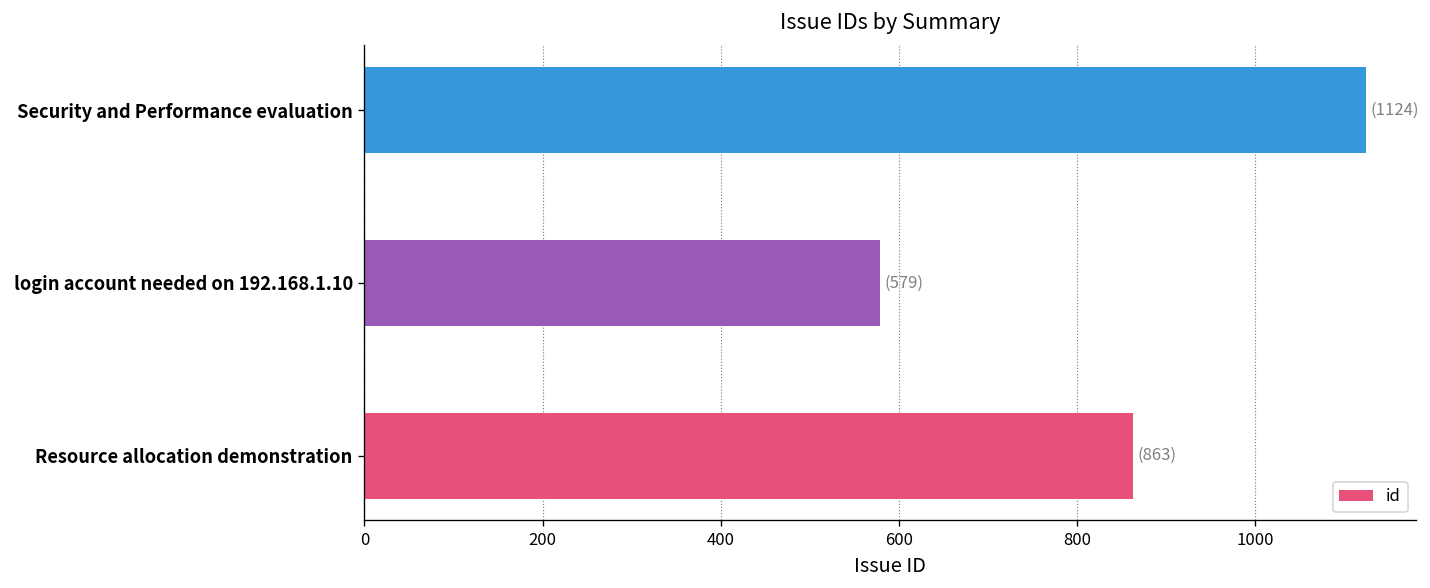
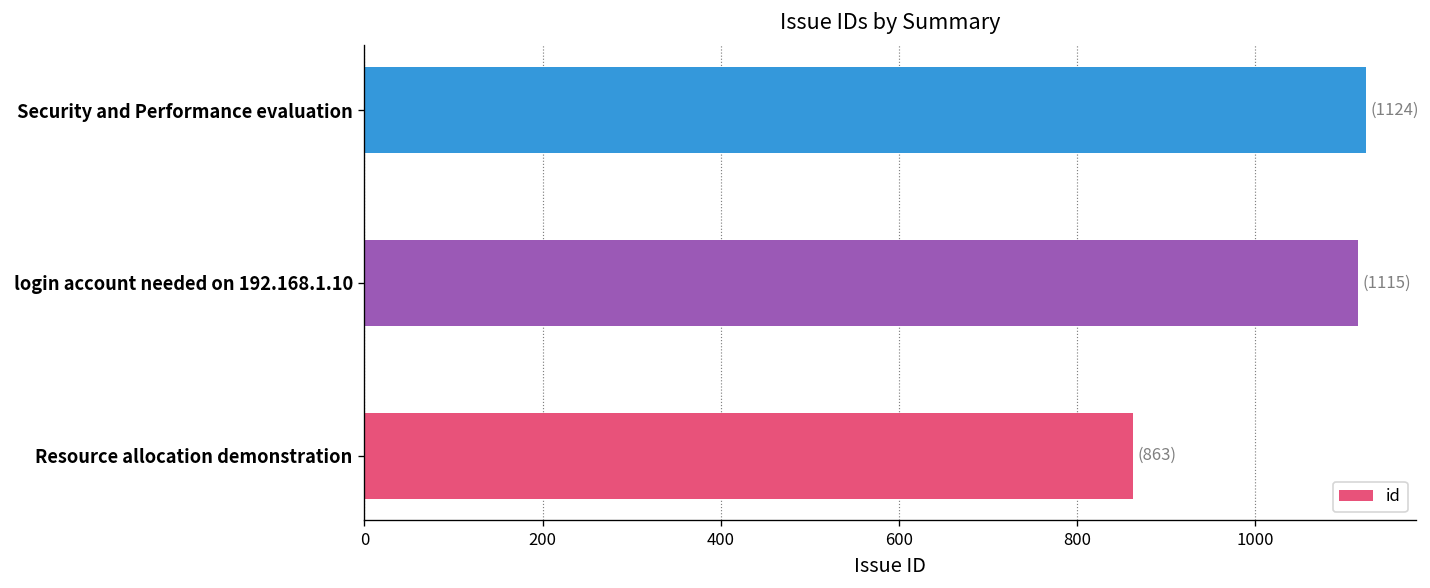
login account needed on 192.168.1.10: (579) -> (1115)
